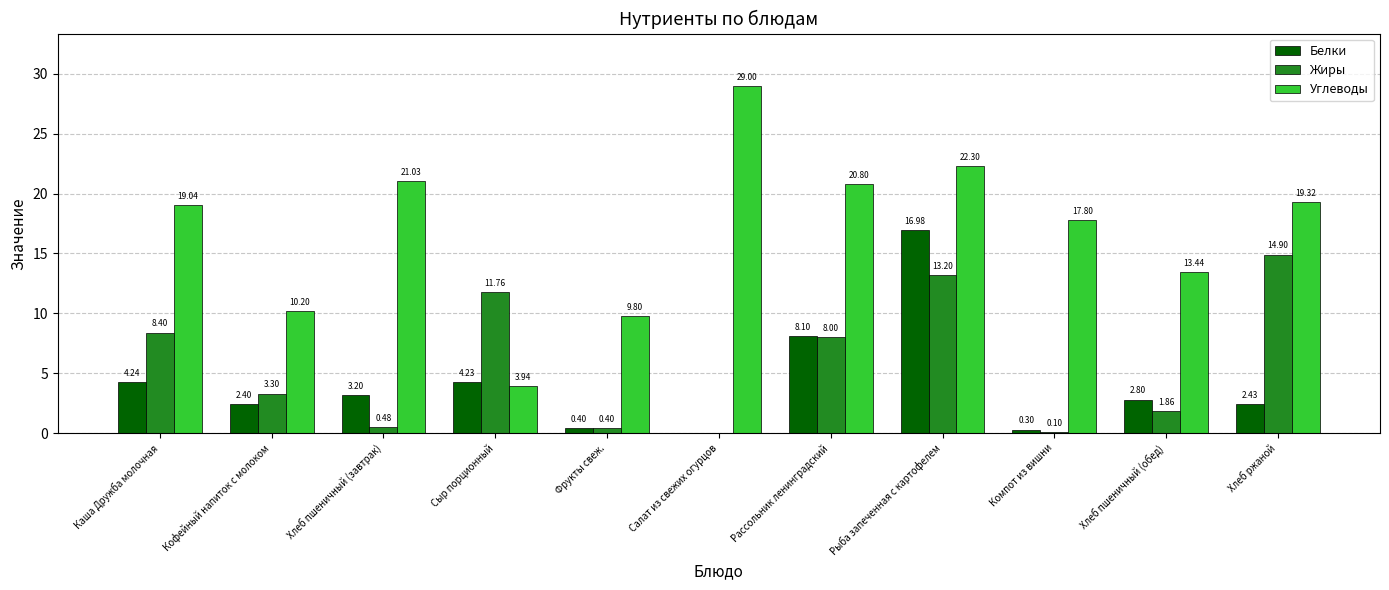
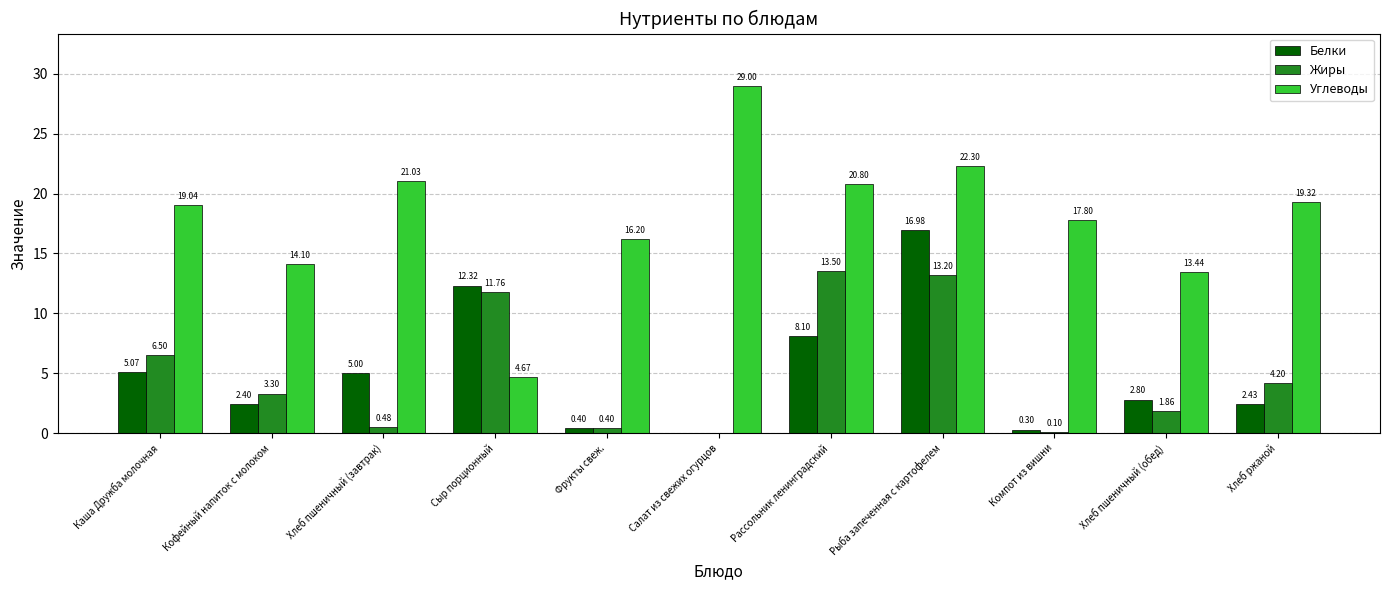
Белки, Каша Дружба молочная: 4.24 -> 5.07
Жиры, Каша Дружба молочная: 8.40 -> 6.50
Углеводы, Кофейный напиток с молоком: 10.20 -> 14.10
Белки, Хлеб пшеничный (завтрак): 3.20 -> 5.00
Белки, Сыр порционный: 4.23 -> 12.32
Углеводы, Сыр порционный: 3.94 -> 4.67
Углеводы, Фрукты свеж.: 9.80 -> 16.20
Жиры, Рассольник ленинградский: 8.00 -> 13.50
Жиры, Хлеб ржаной: 14.90 -> 4.20
